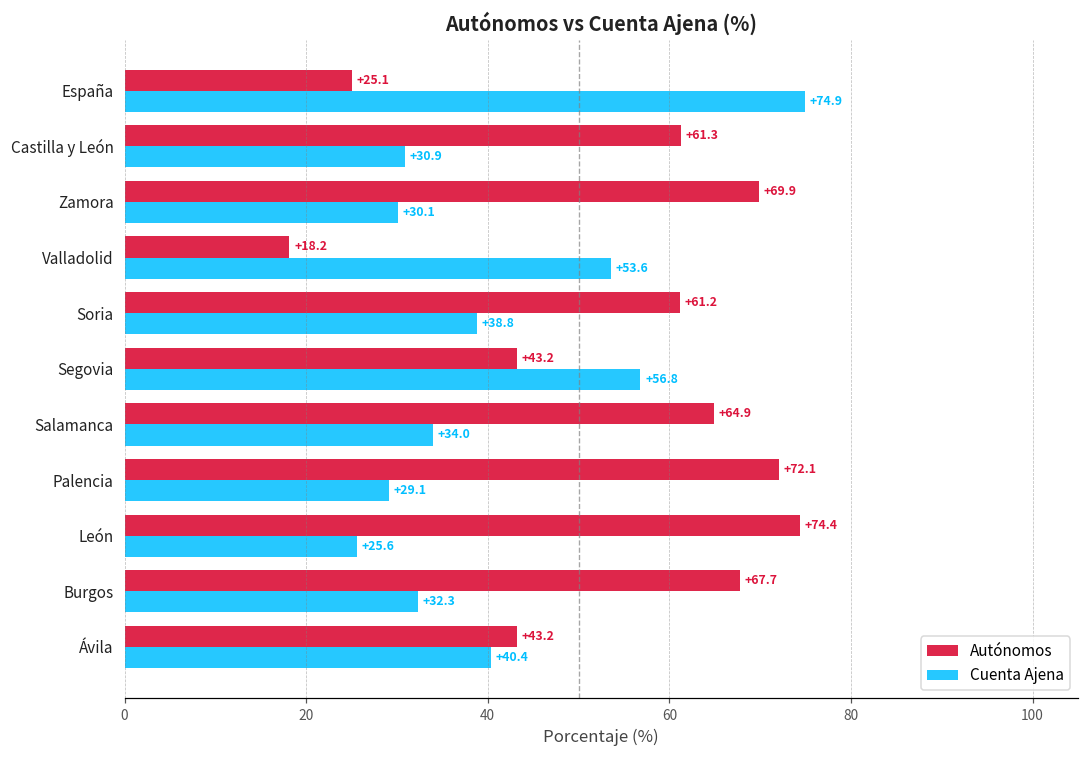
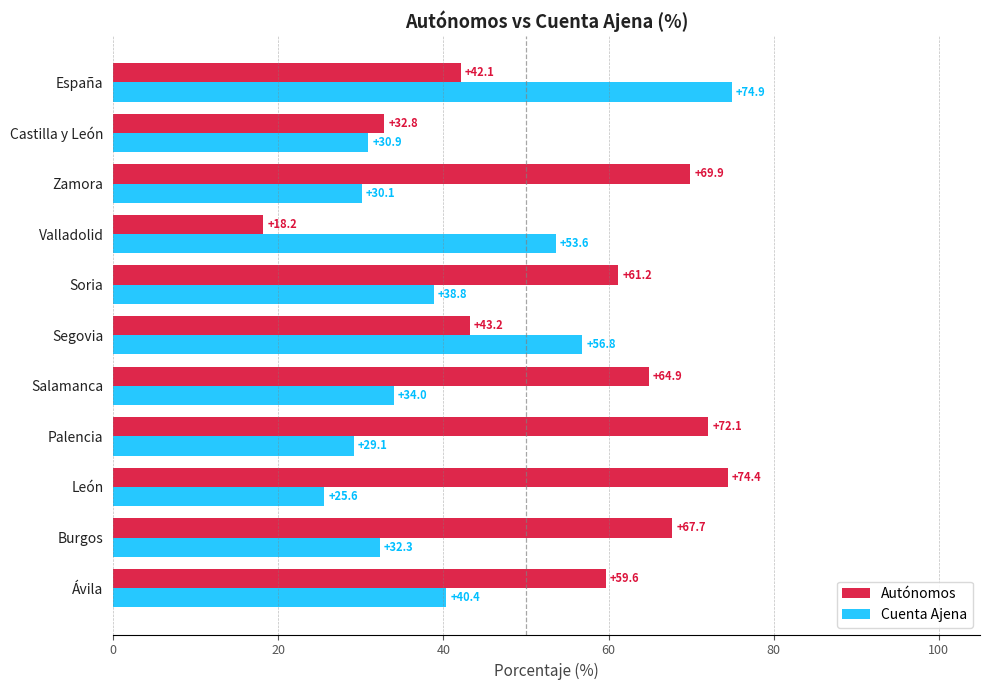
Autónomos, España: +25.1 -> +42.1
Autónomos, Castilla y León: +61.3 -> +32.8
Autónomos, Ávila: +43.2 -> +59.6
